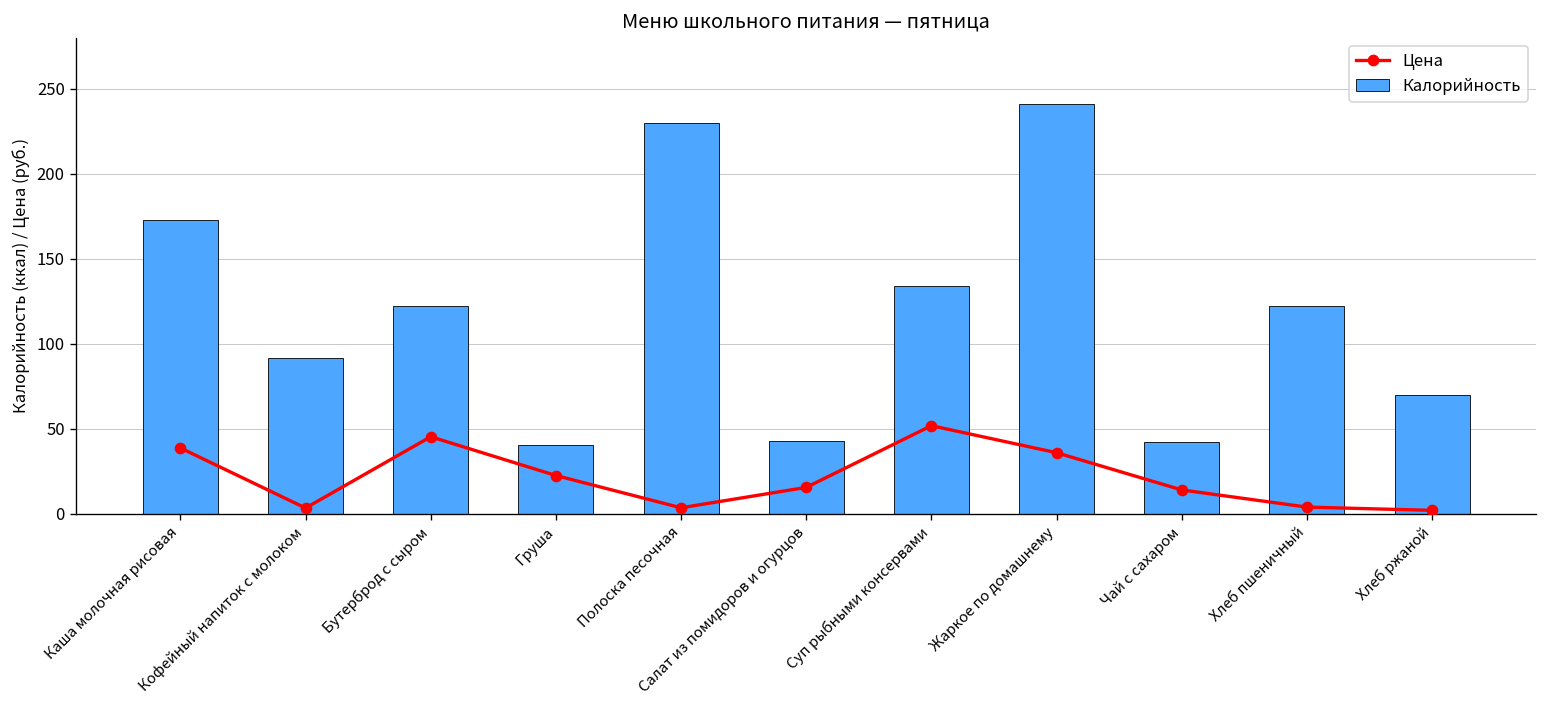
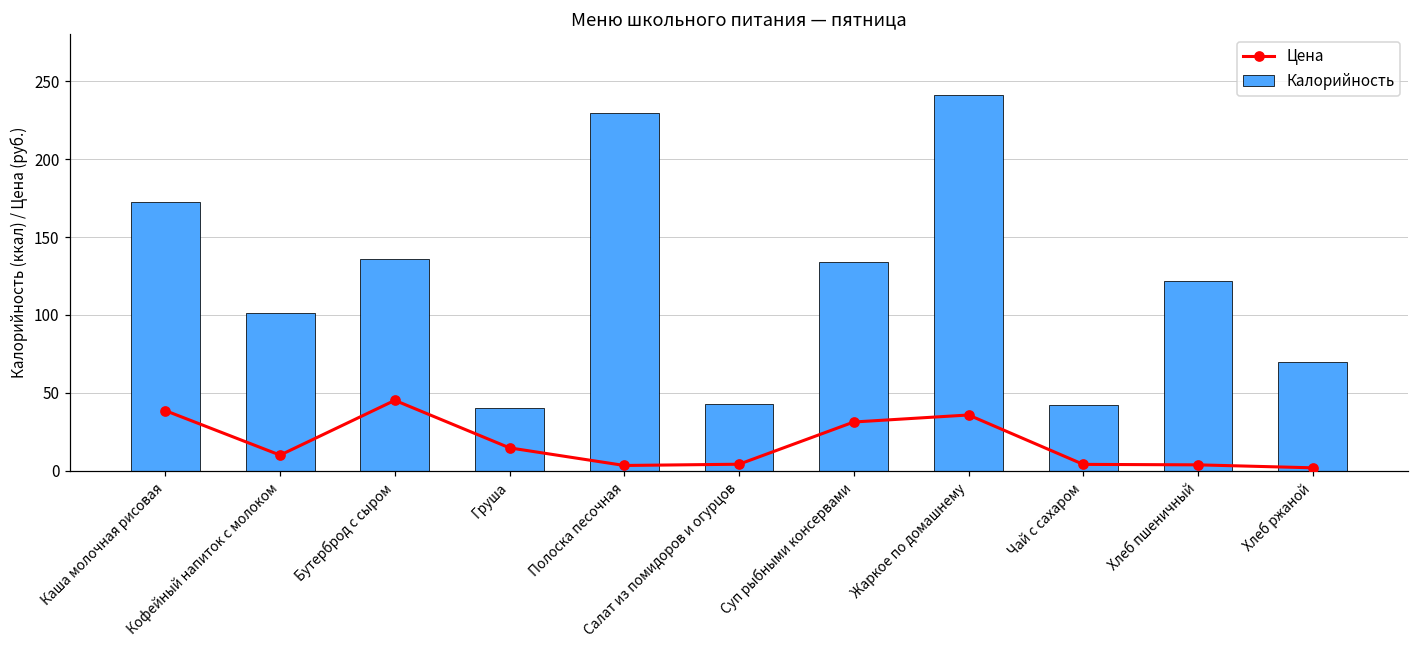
Цена, Кофейный напиток с молоком: 3 -> 10
Калорийность, Кофейный напиток с молоком: 91 -> 101
Калорийность, Бутерброд с сыром: 122 -> 136
Цена, Груша: 22 -> 15
Цена, Салат из помидоров и огурцов: 15 -> 4
Цена, Суп рыбными консервами: 52 -> 31
Цена, Чай с сахаром: 14 -> 4
